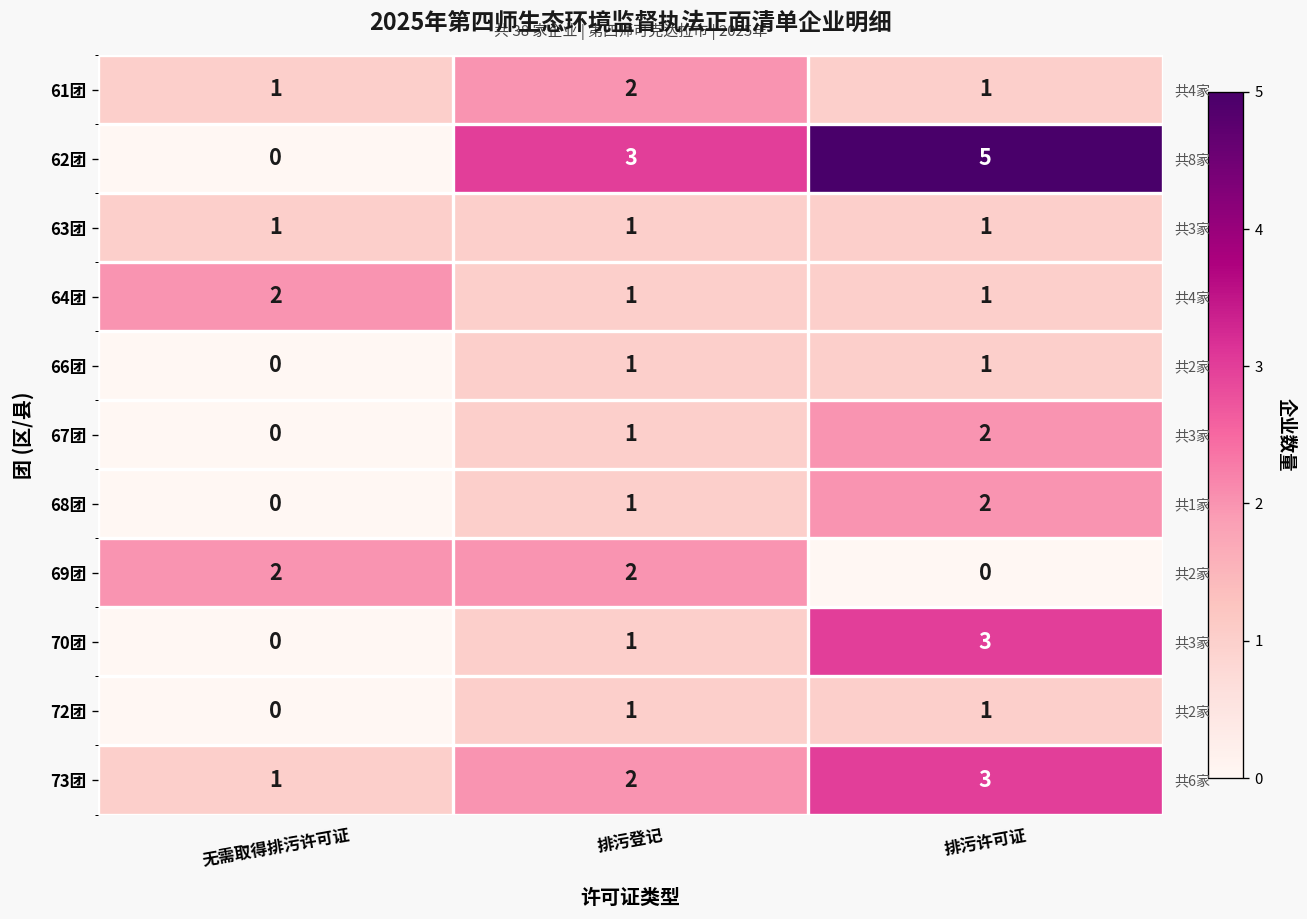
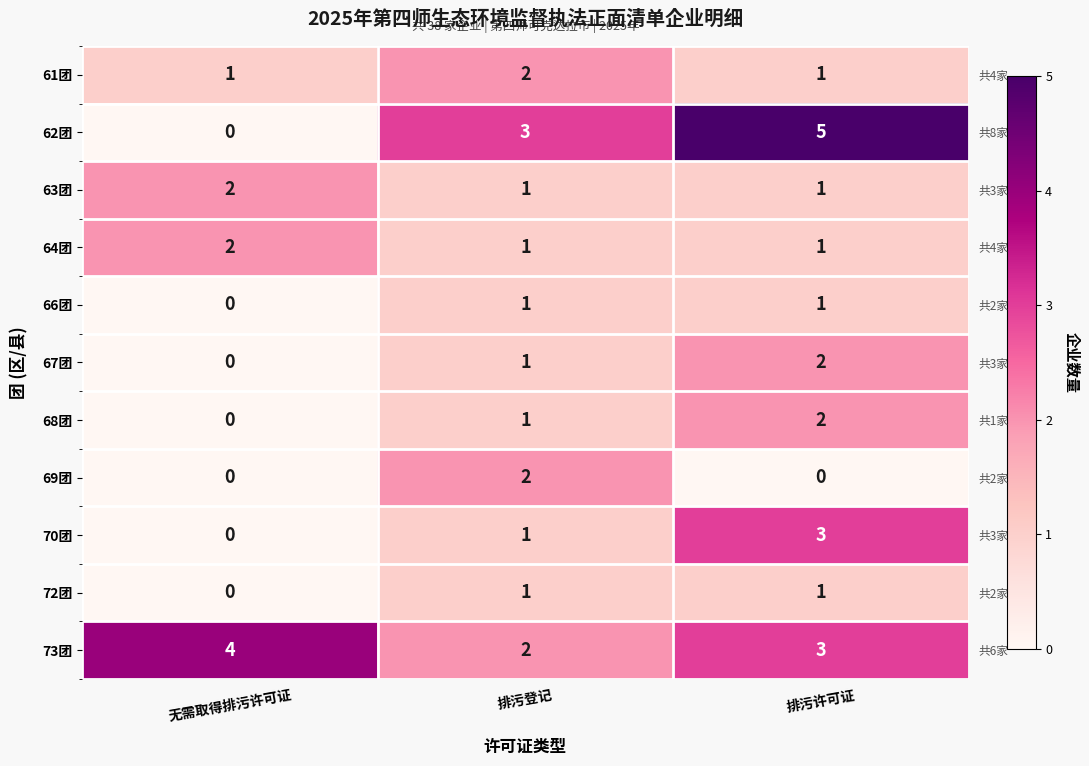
63团, 无需取得排污许可证: 1 -> 2
69团, 无需取得排污许可证: 2 -> 0
73团, 无需取得排污许可证: 1 -> 4
